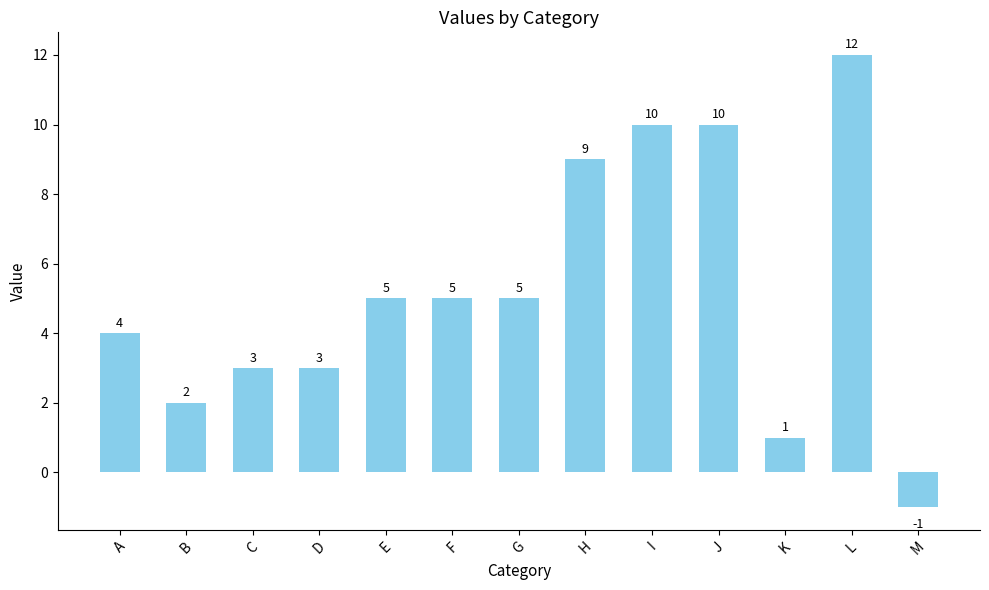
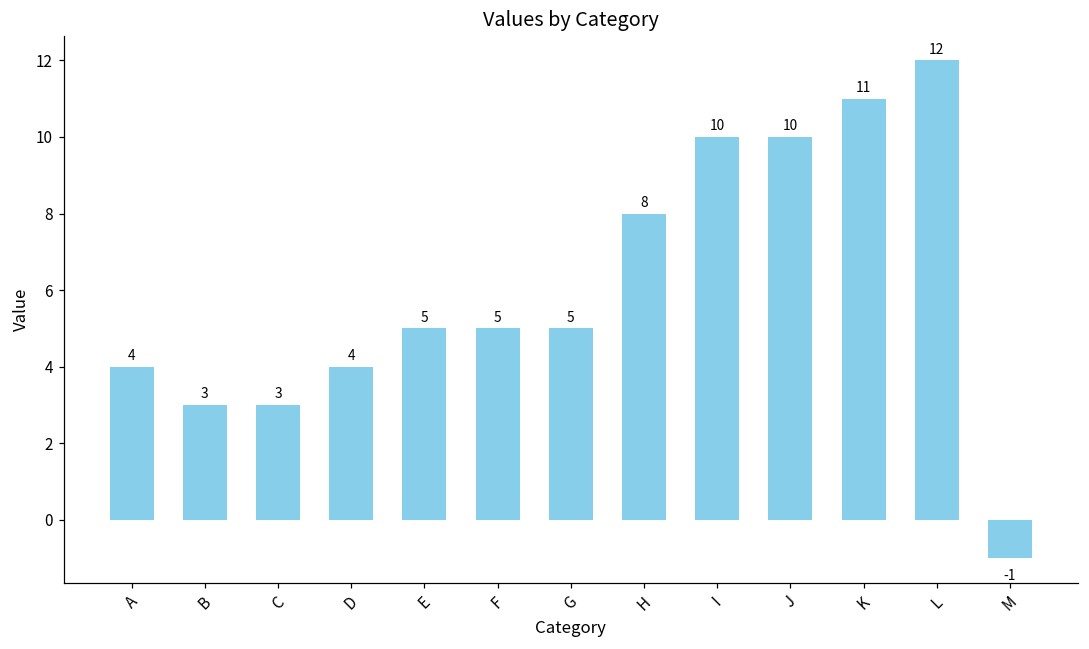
B: 2 -> 3
D: 3 -> 4
H: 9 -> 8
K: 1 -> 11
